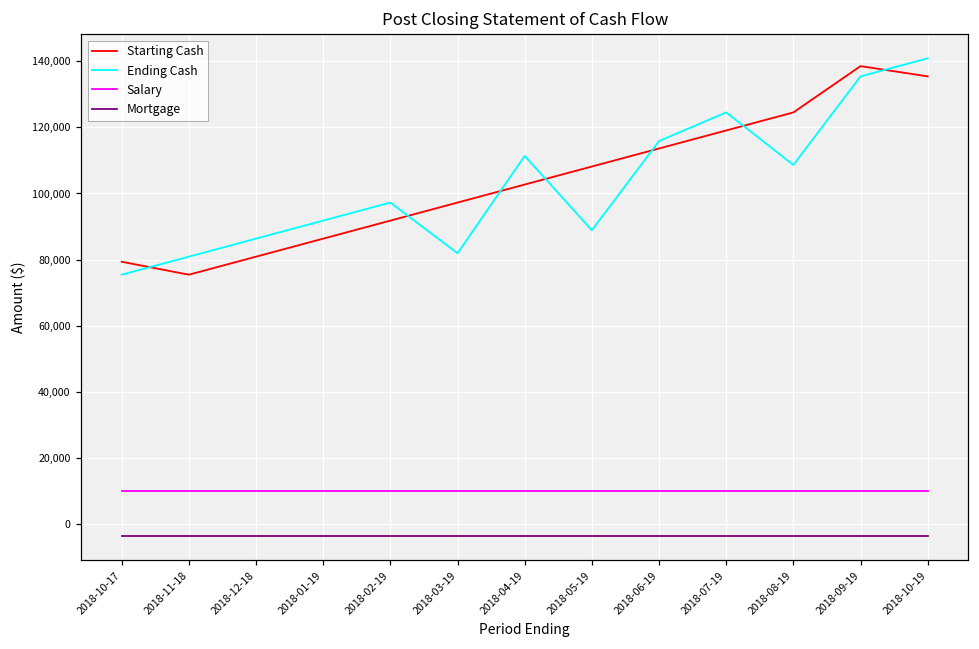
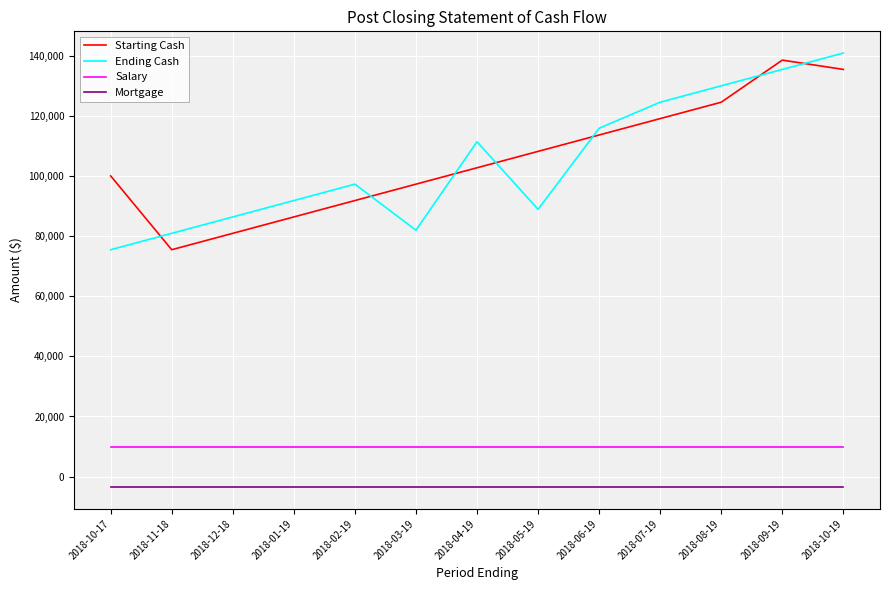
Starting Cash, 2018-10-17: 79,000 -> 100,000
Ending Cash, 2018-08-19: 109,000 -> 130,000
